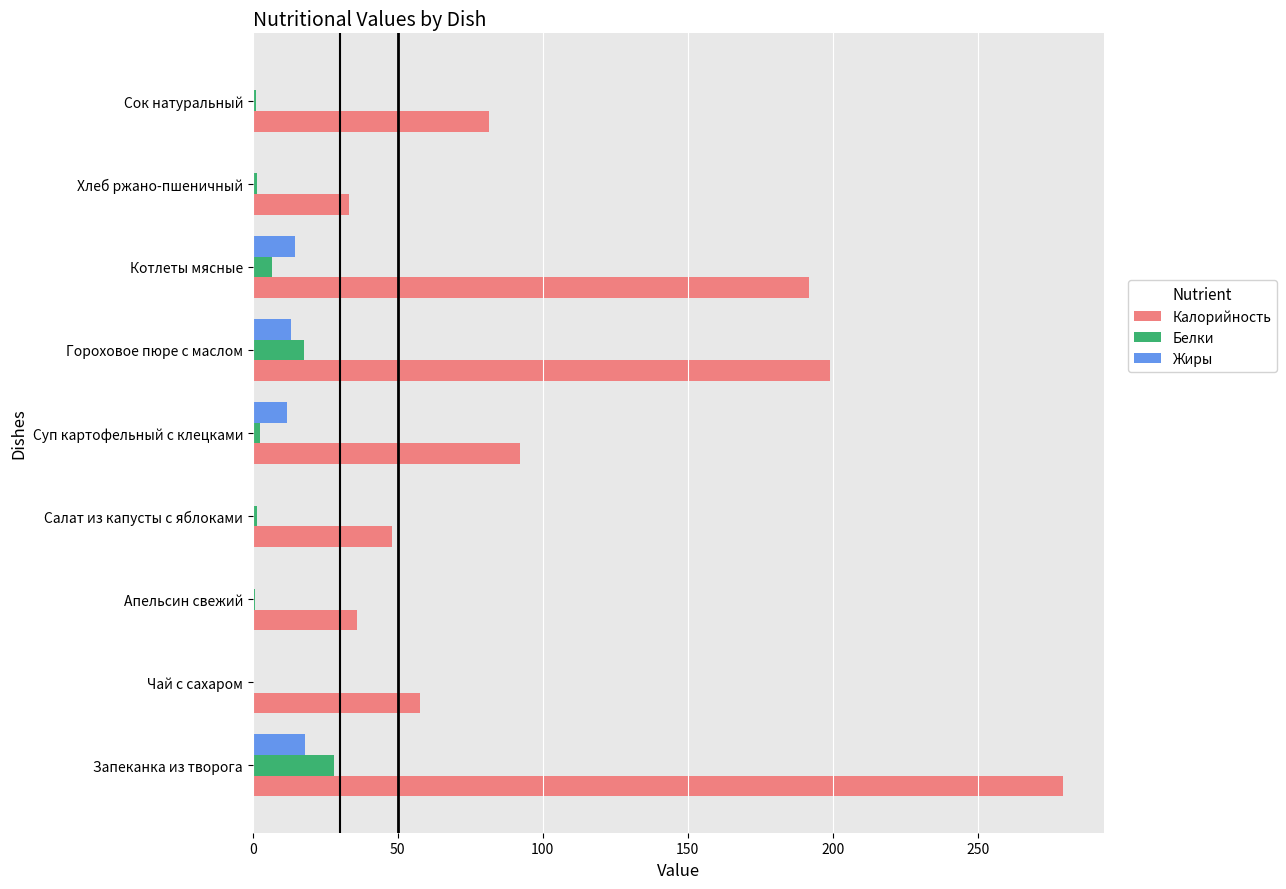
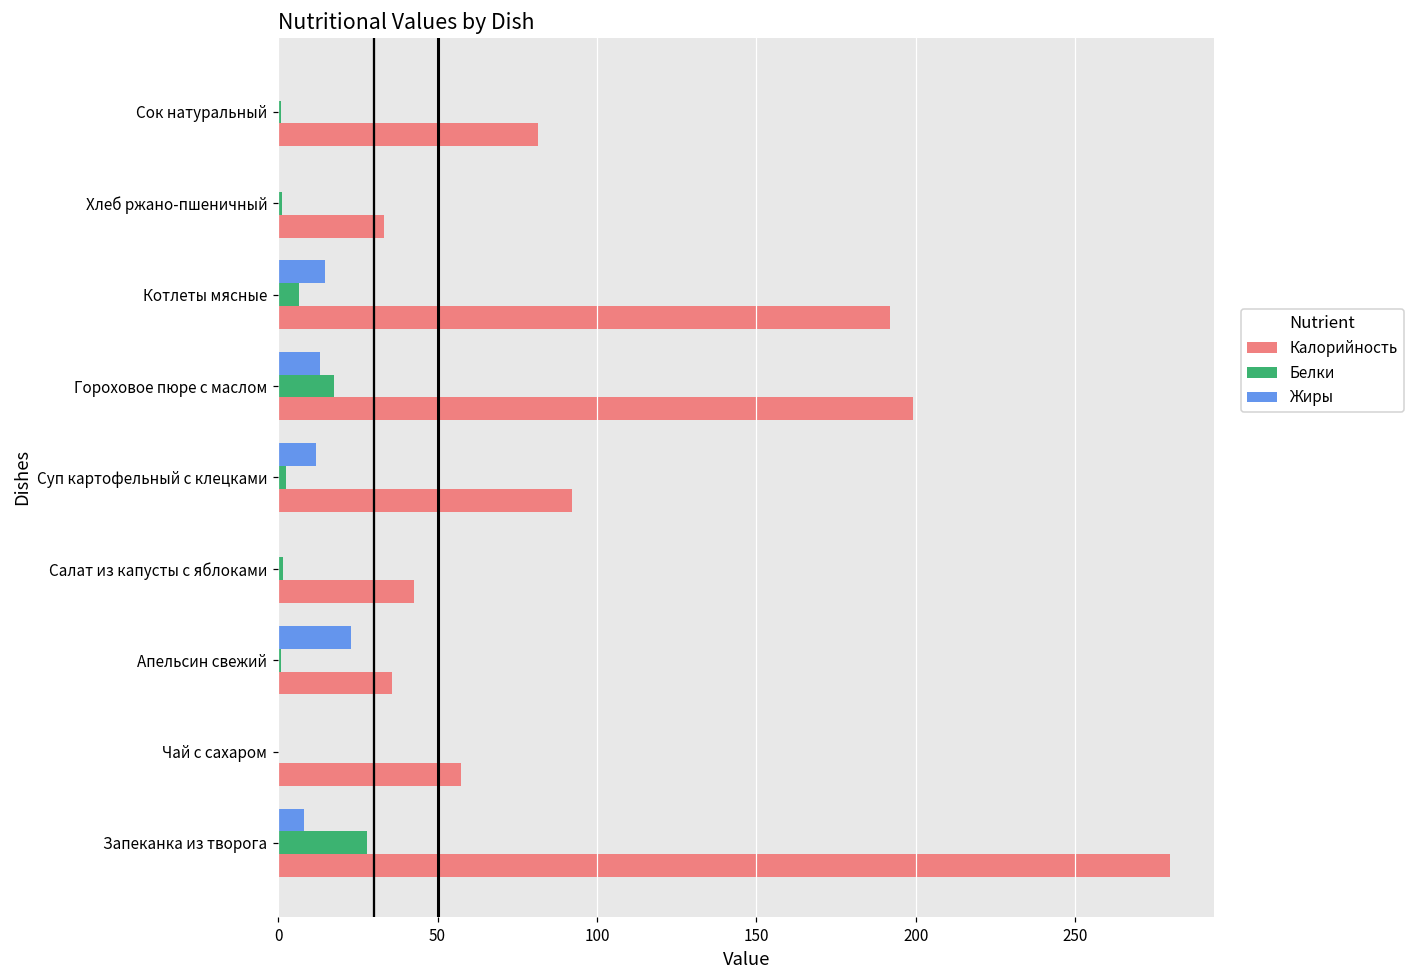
Калорийность, Салат из капусты с яблоками: 48 -> 43
Жиры, Апельсин свежий: 0 -> 23
Жиры, Запеканка из творога: 18 -> 8
